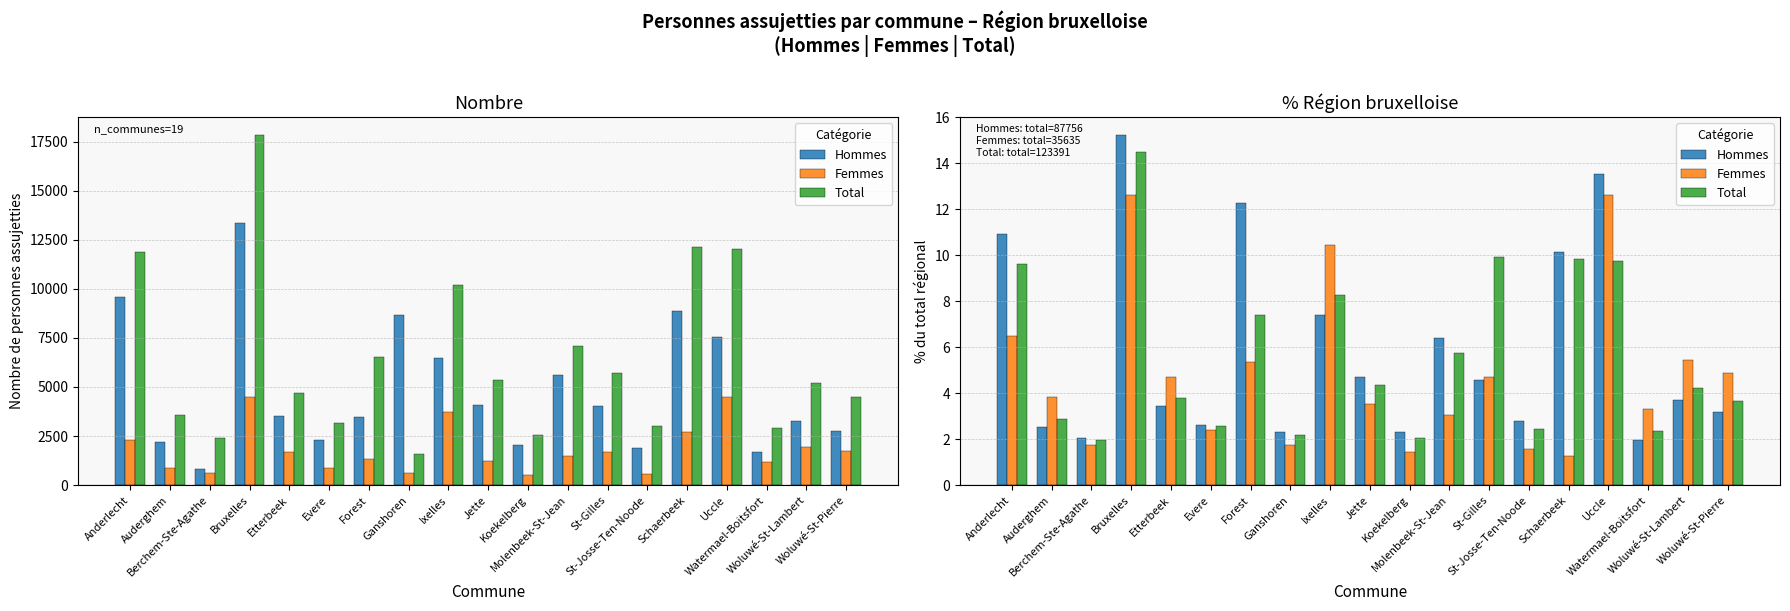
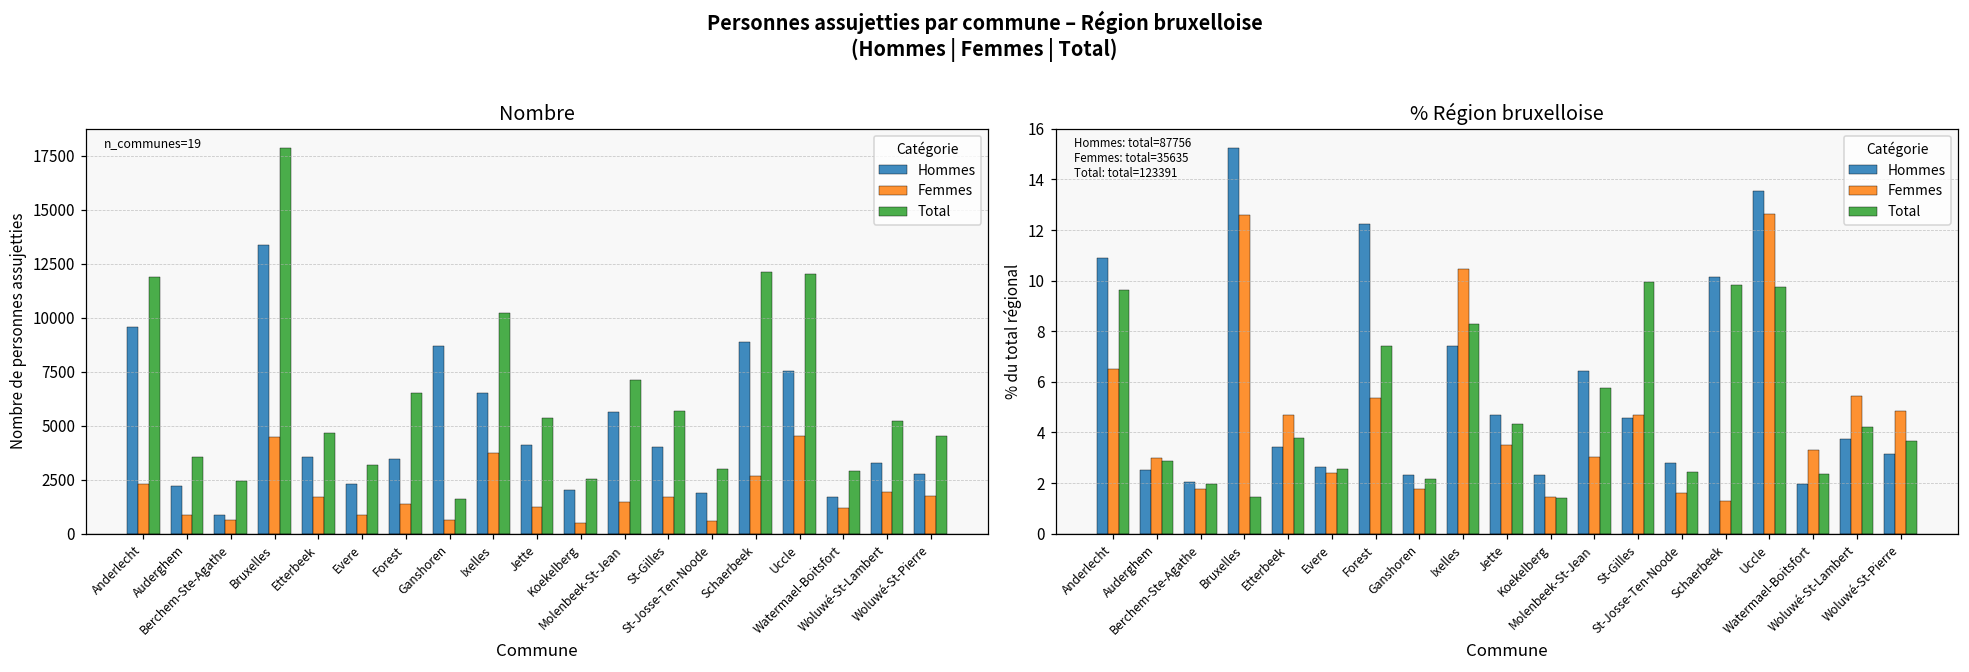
% Région bruxelloise, Femmes, Auderghem: 3.8 -> 3.0
% Région bruxelloise, Total, Bruxelles: 14.5 -> 1.5
% Région bruxelloise, Total, Koekelberg: 2.1 -> 1.4
